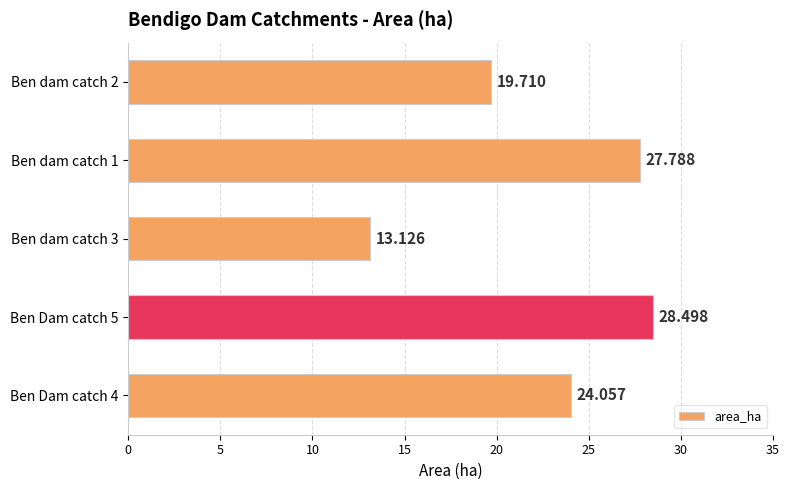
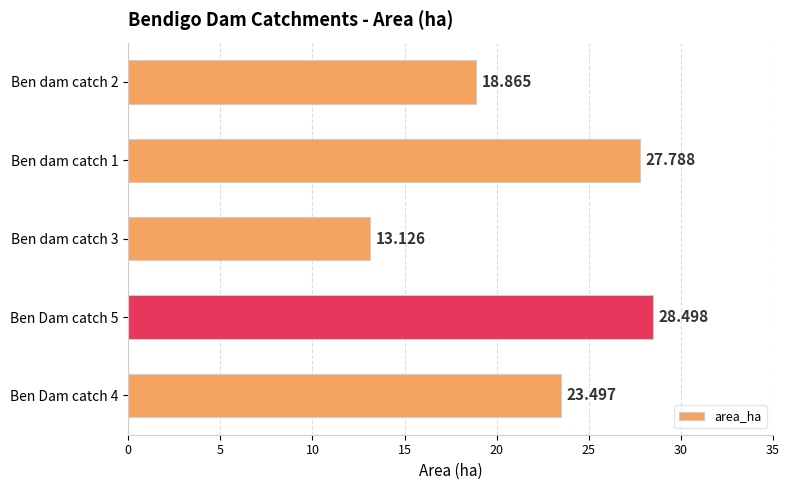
Ben dam catch 2: 19.710 -> 18.865
Ben Dam catch 4: 24.057 -> 23.497
